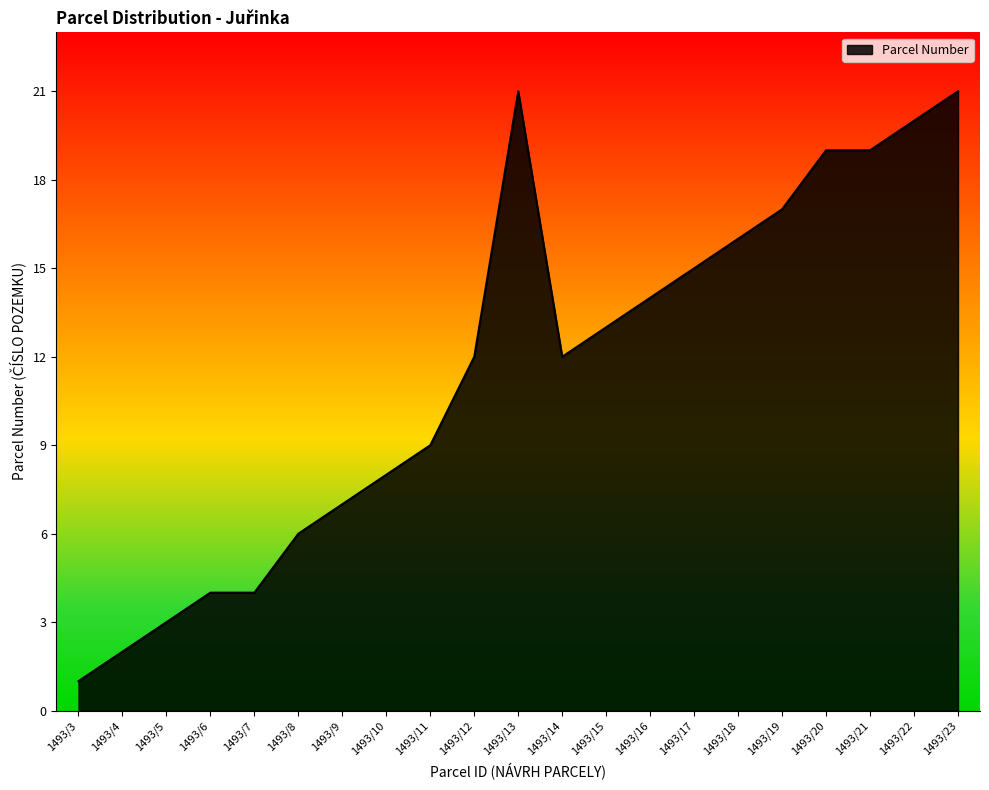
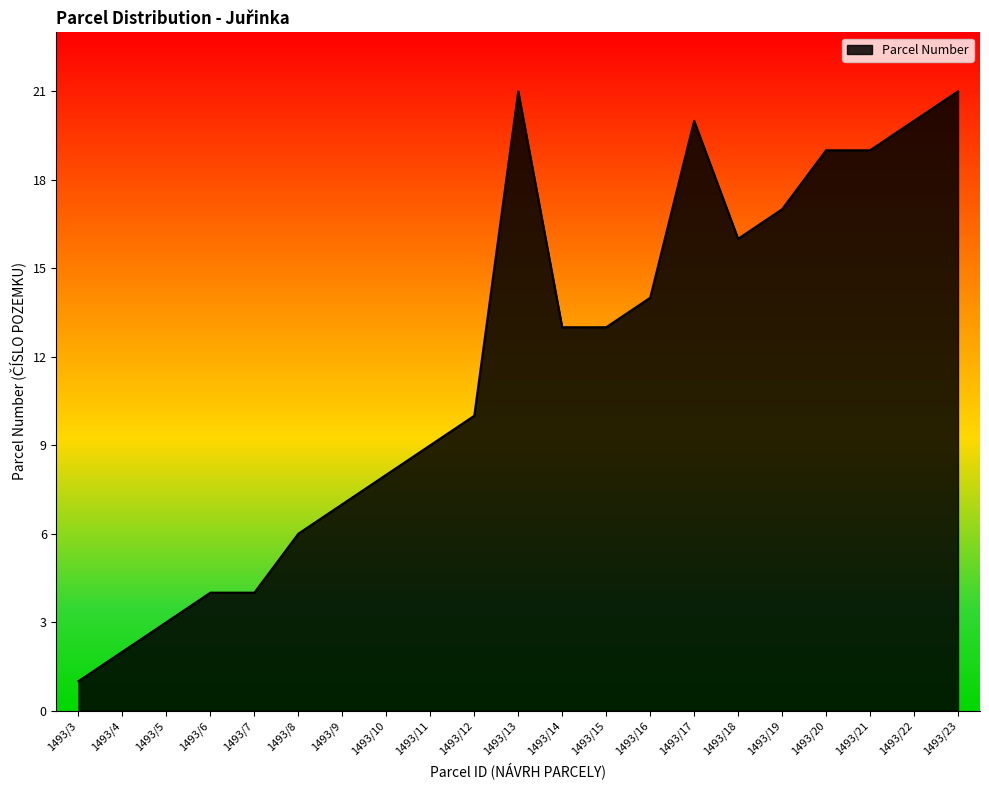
1493/12: 12 -> 10
1493/14: 12 -> 13
1493/17: 15 -> 20
